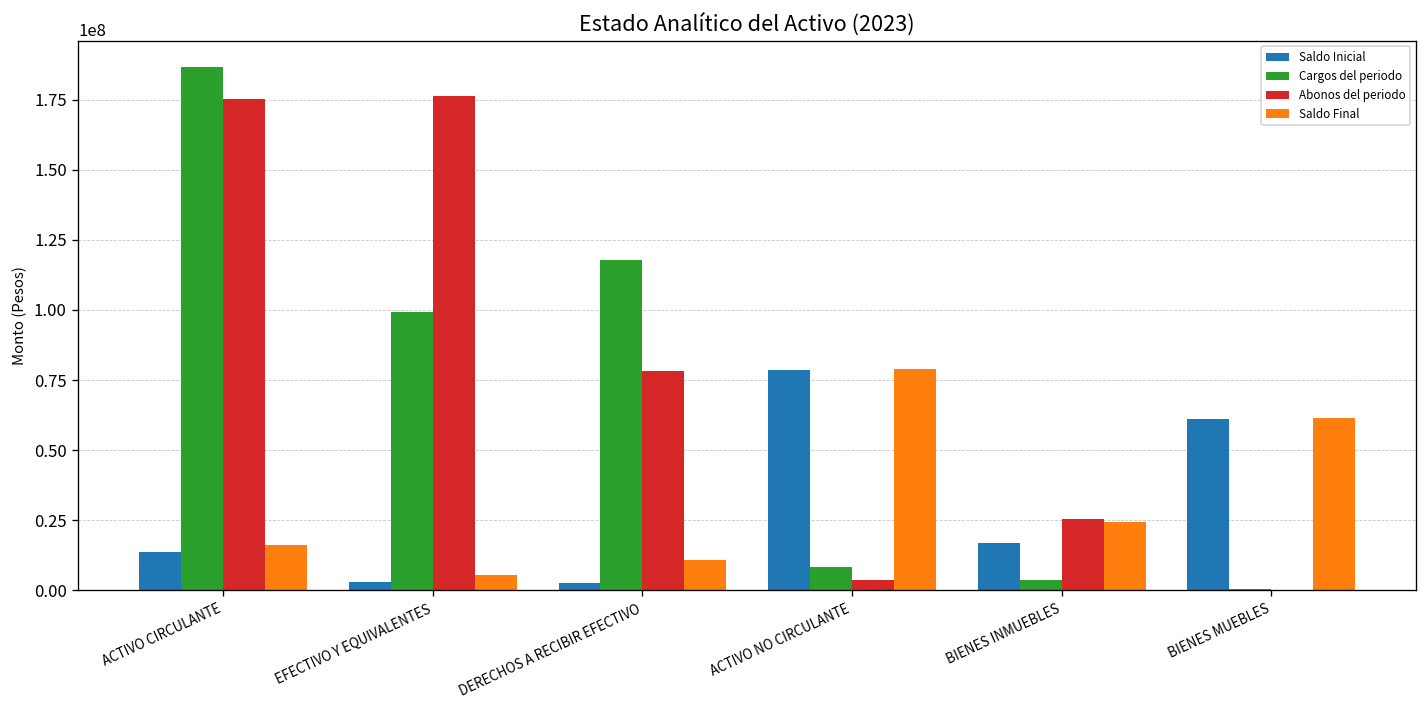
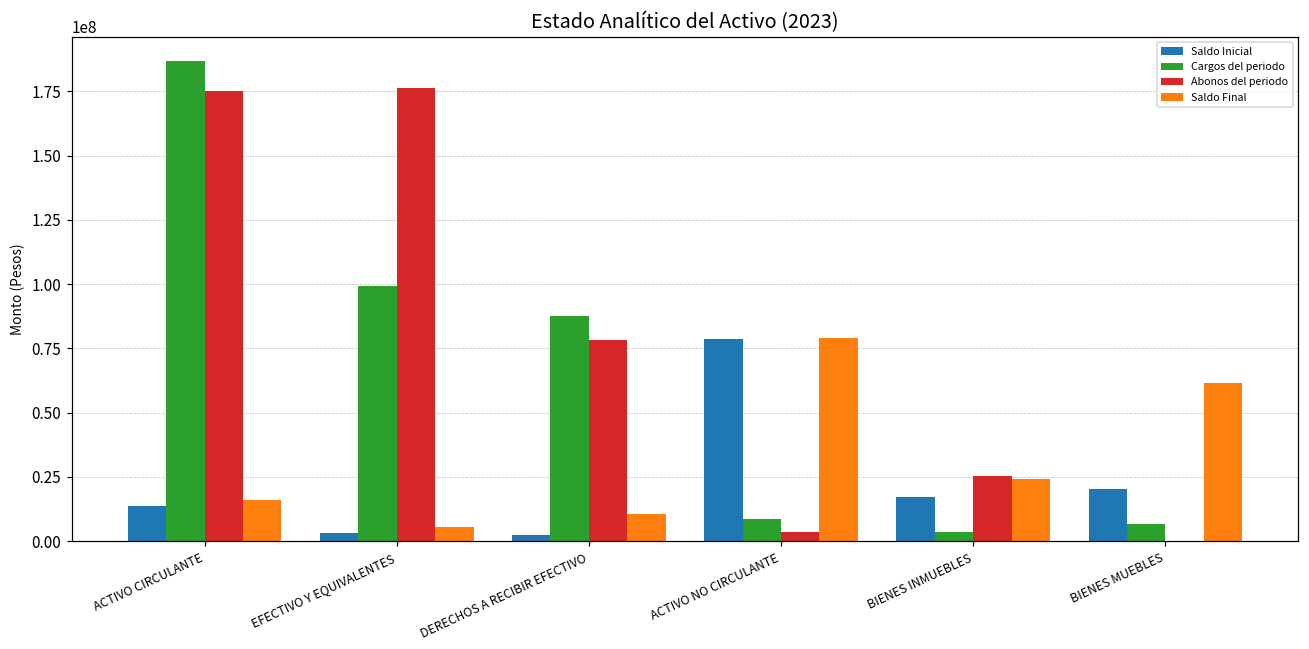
Cargos del periodo, DERECHOS A RECIBIR EFECTIVO: 118000000 -> 87000000
Saldo Inicial, BIENES MUEBLES: 61000000 -> 20000000
Cargos del periodo, BIENES MUEBLES: 1000000 -> 6000000
